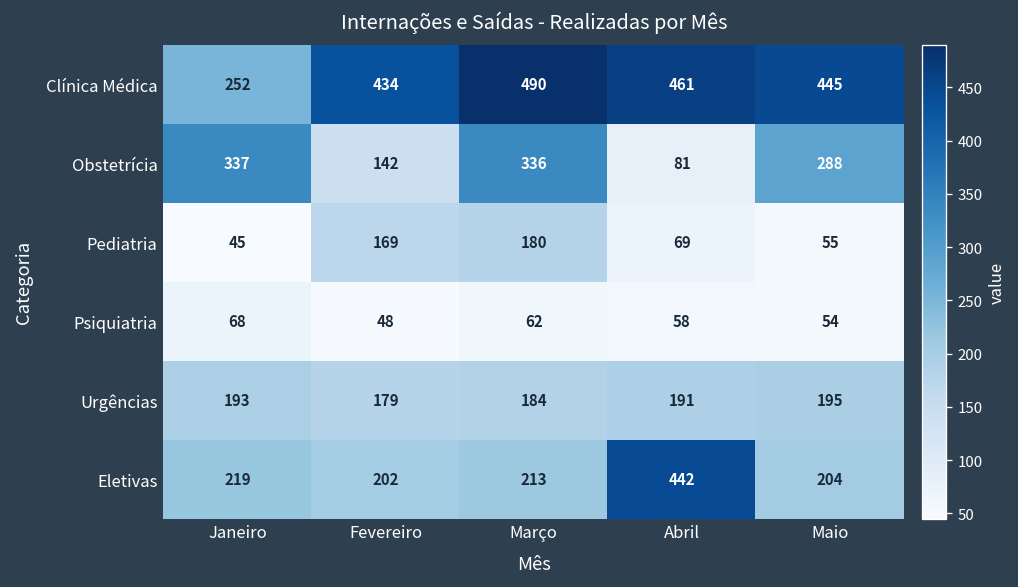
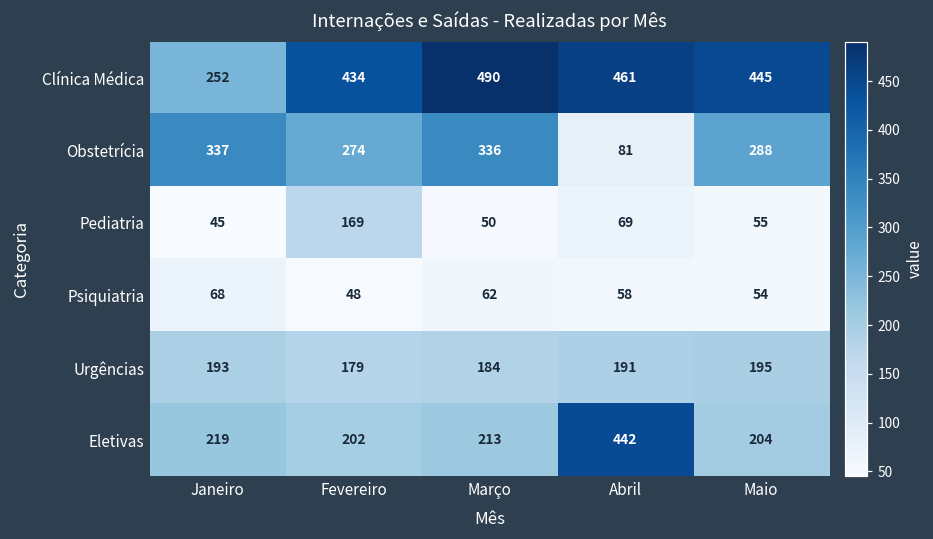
Obstetrícia, Fevereiro: 142 -> 274
Pediatria, Março: 180 -> 50
